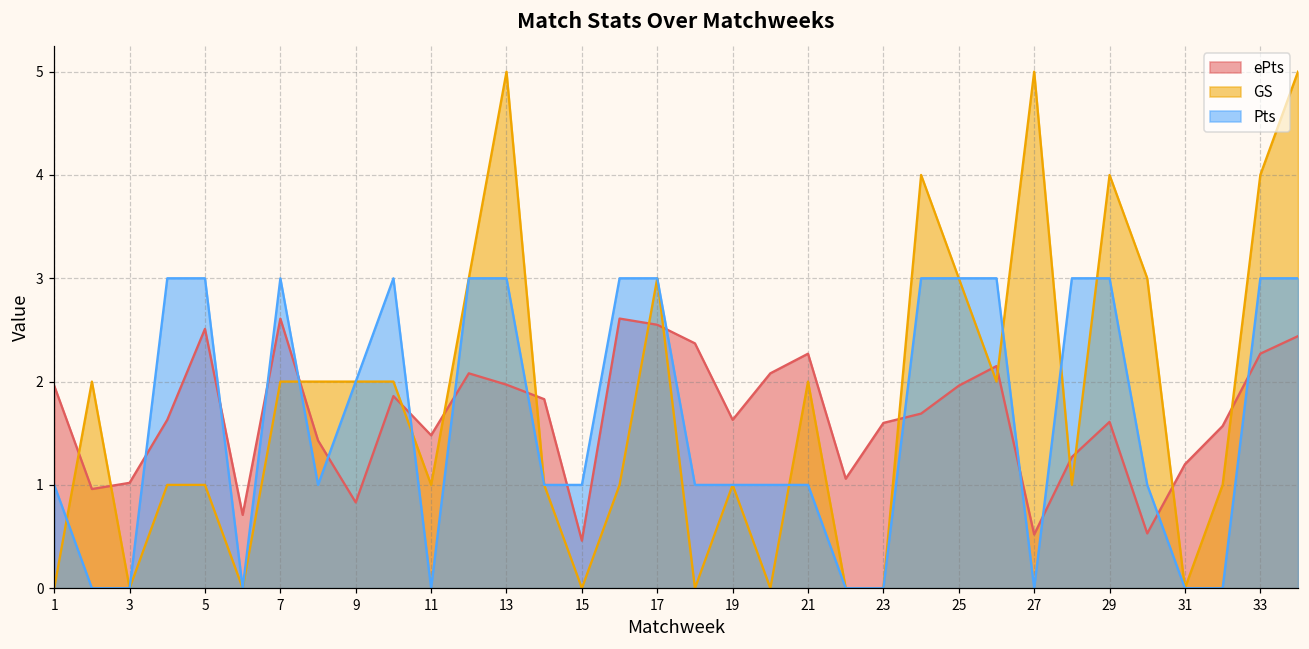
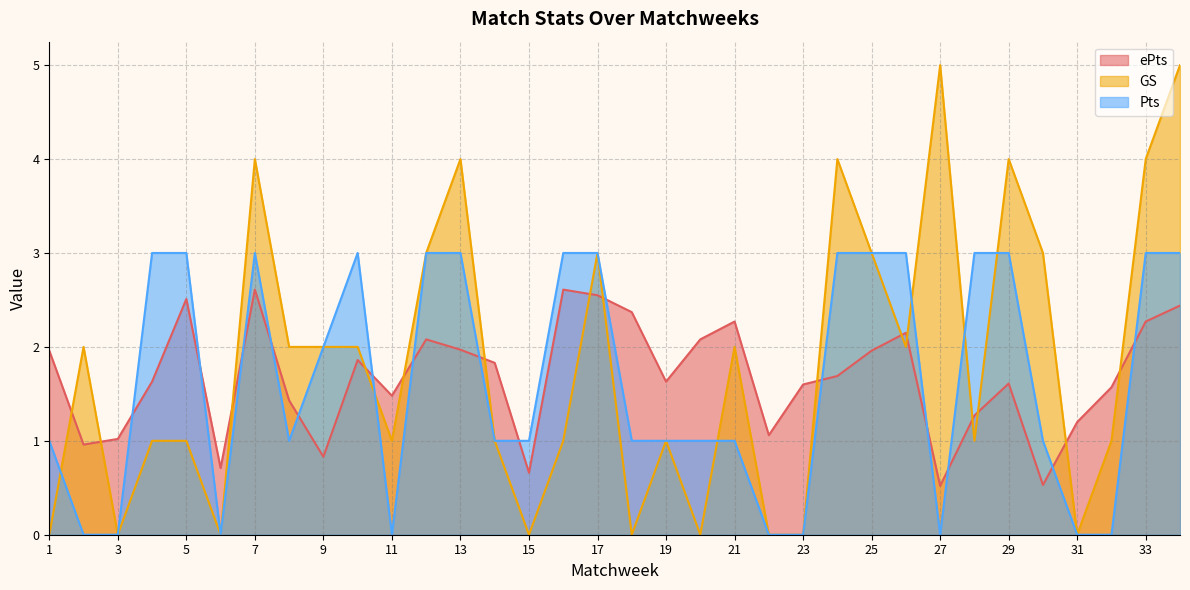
GS, 7: 2 -> 4
GS, 13: 5 -> 4
ePts, 15: 0.5 -> 0.7
